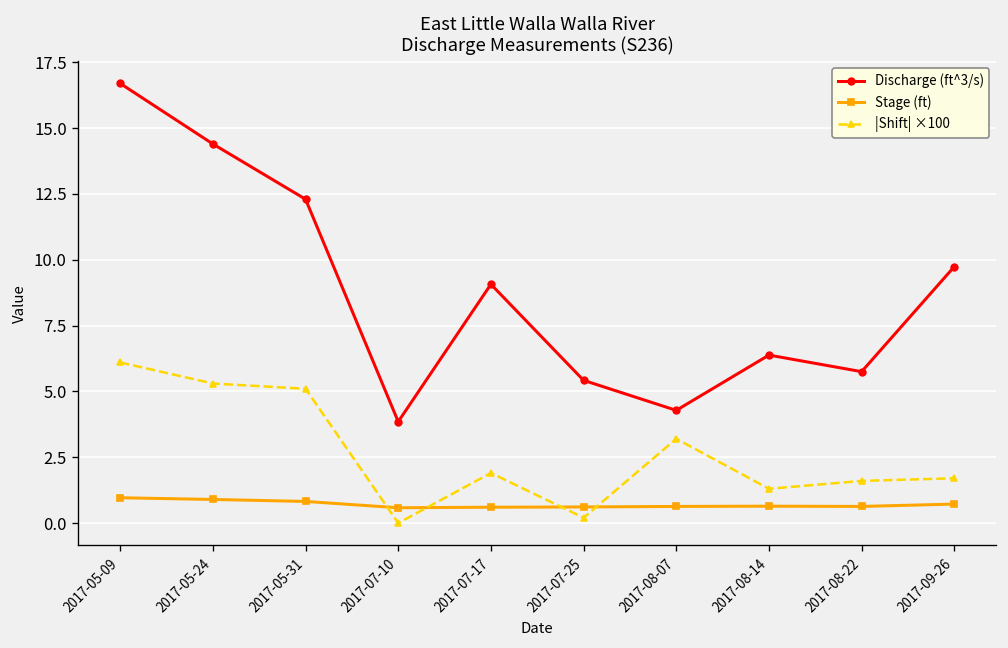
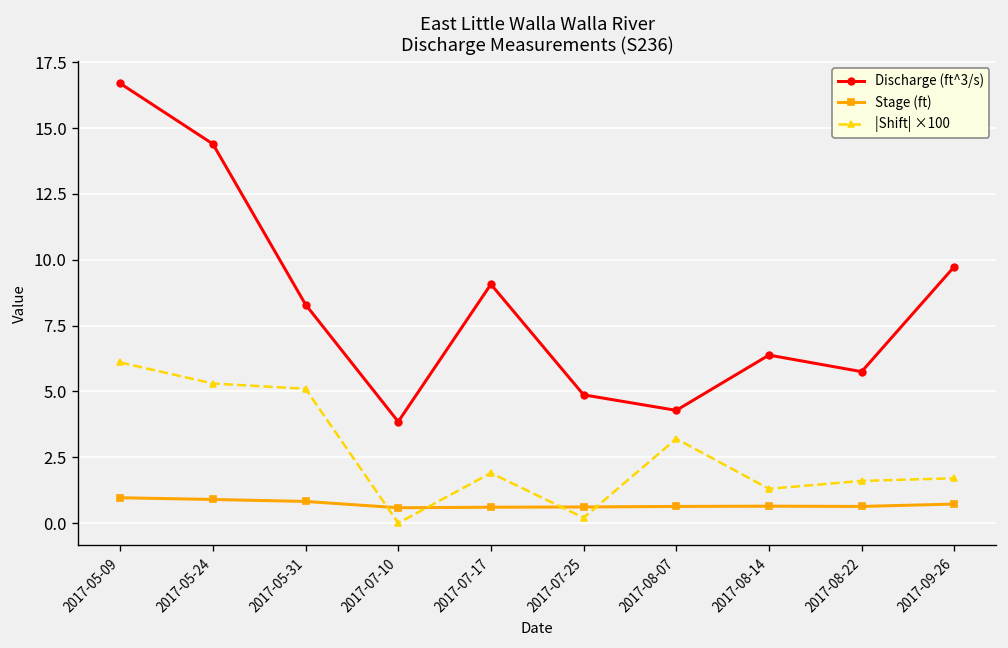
Discharge (ft^3/s), 2017-05-31: 12.3 -> 8.3
Discharge (ft^3/s), 2017-07-25: 5.4 -> 4.9
